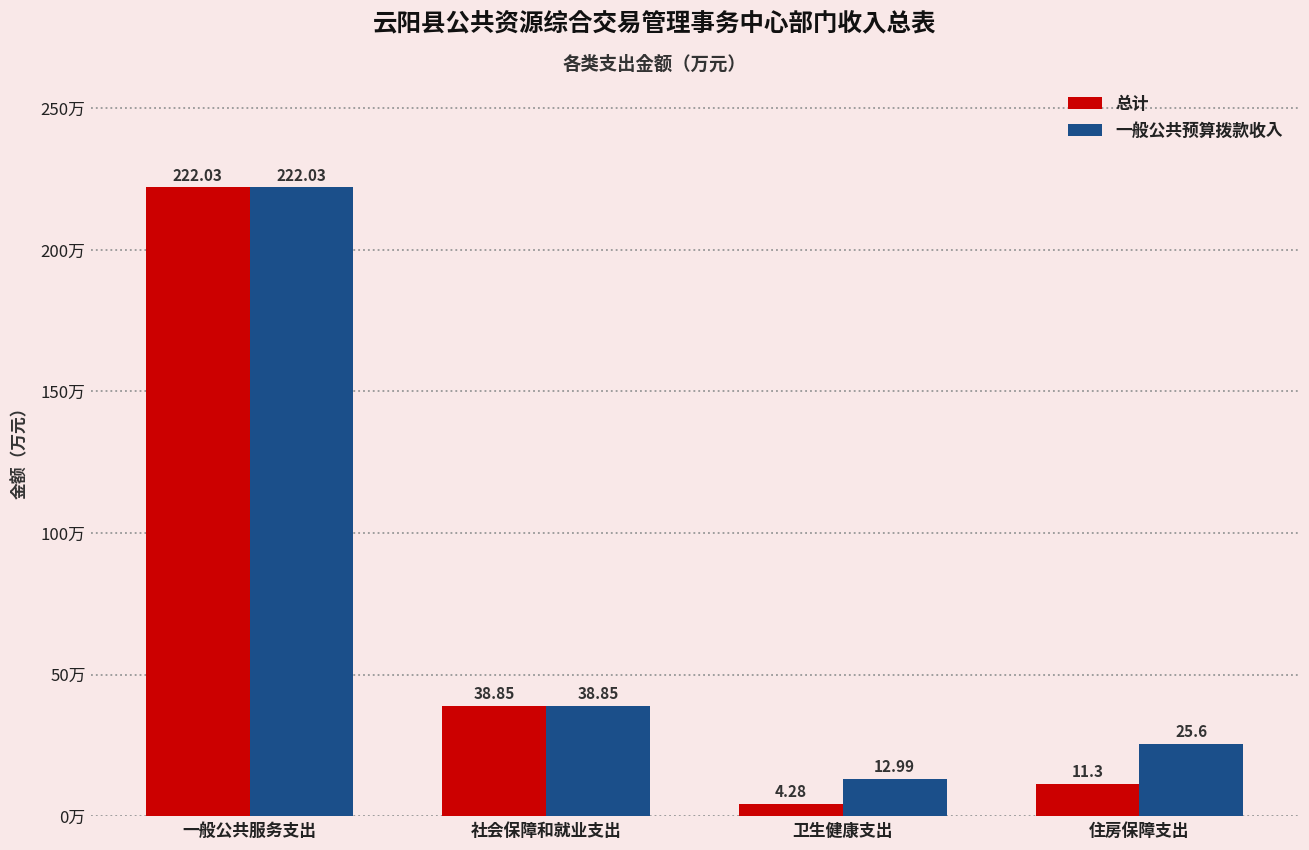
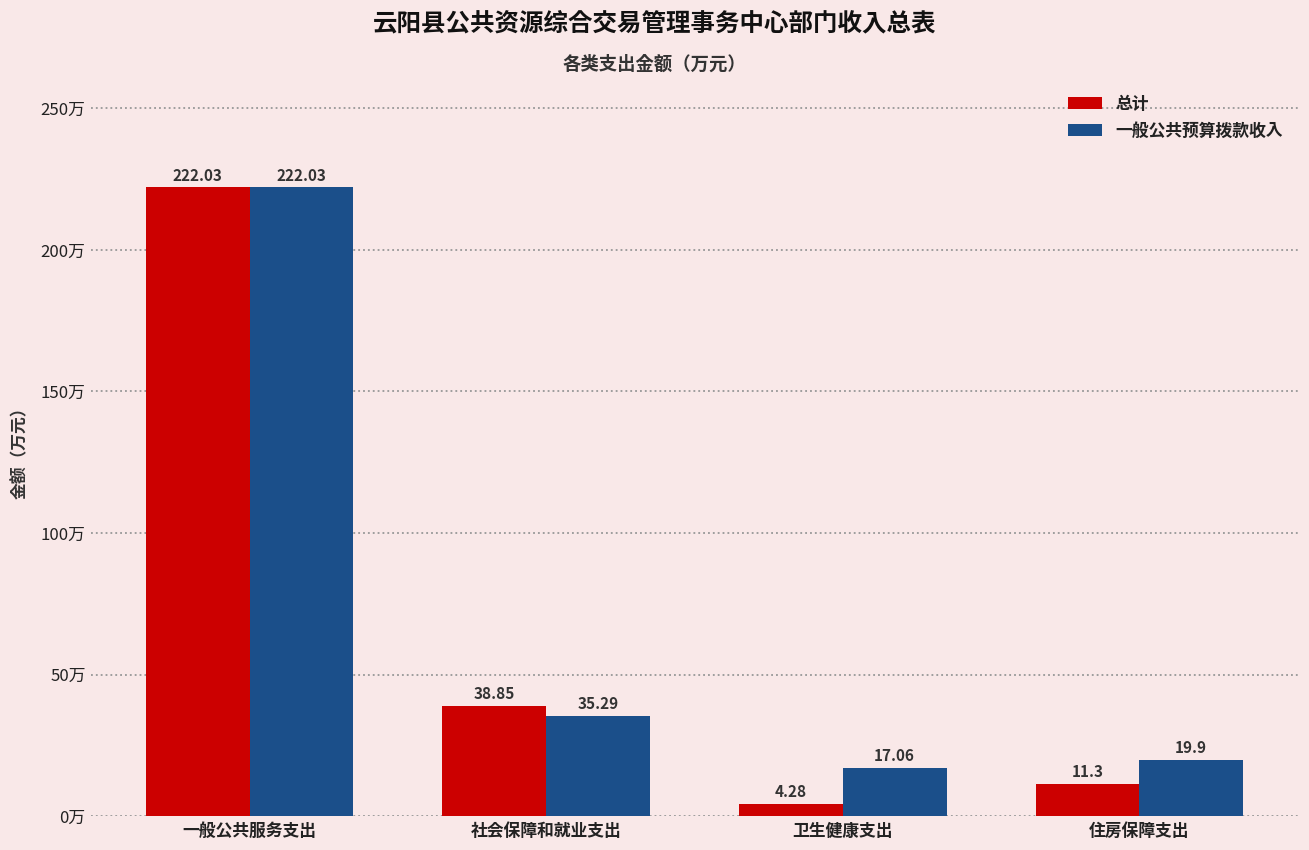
一般公共预算拨款收入, 社会保障和就业支出: 38.85 -> 35.29
一般公共预算拨款收入, 卫生健康支出: 12.99 -> 17.06
一般公共预算拨款收入, 住房保障支出: 25.6 -> 19.9
